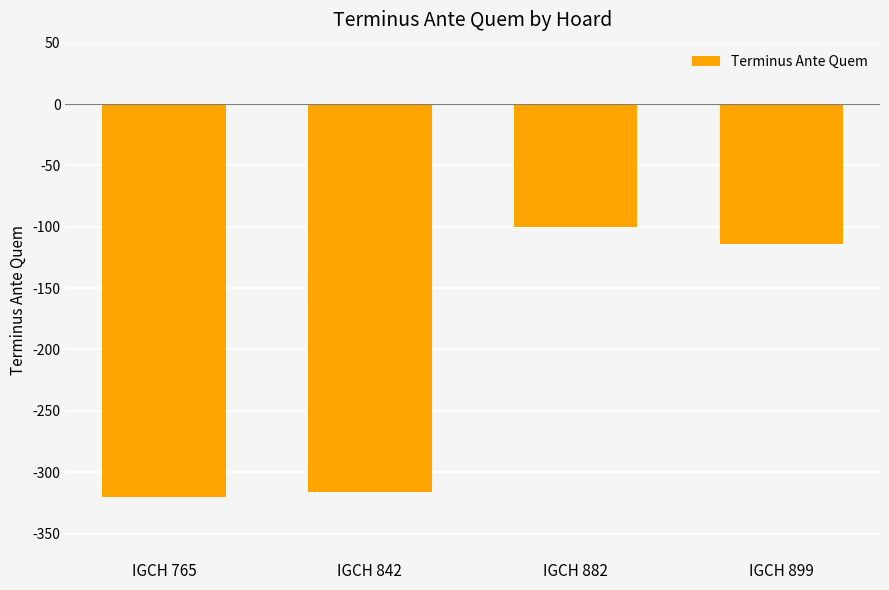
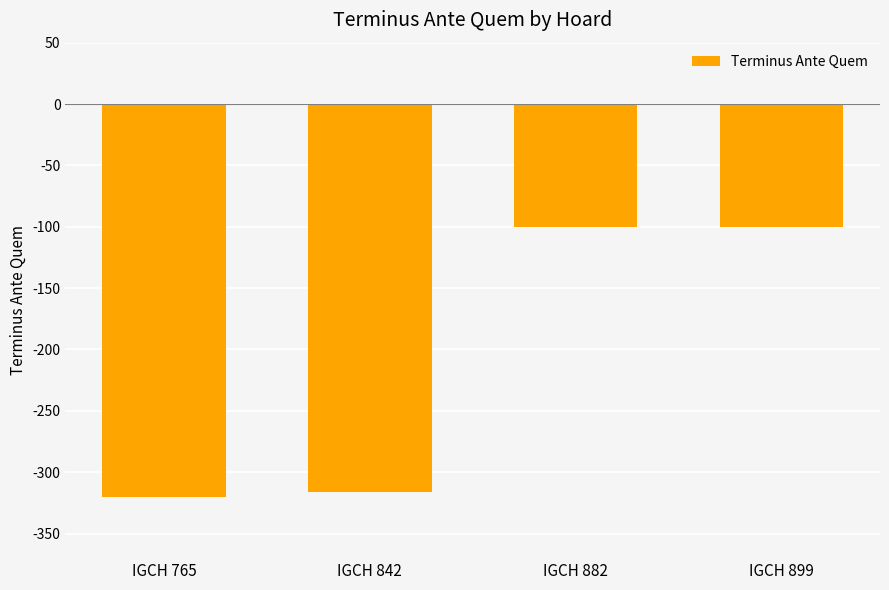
IGCH 899: -114 -> -100
